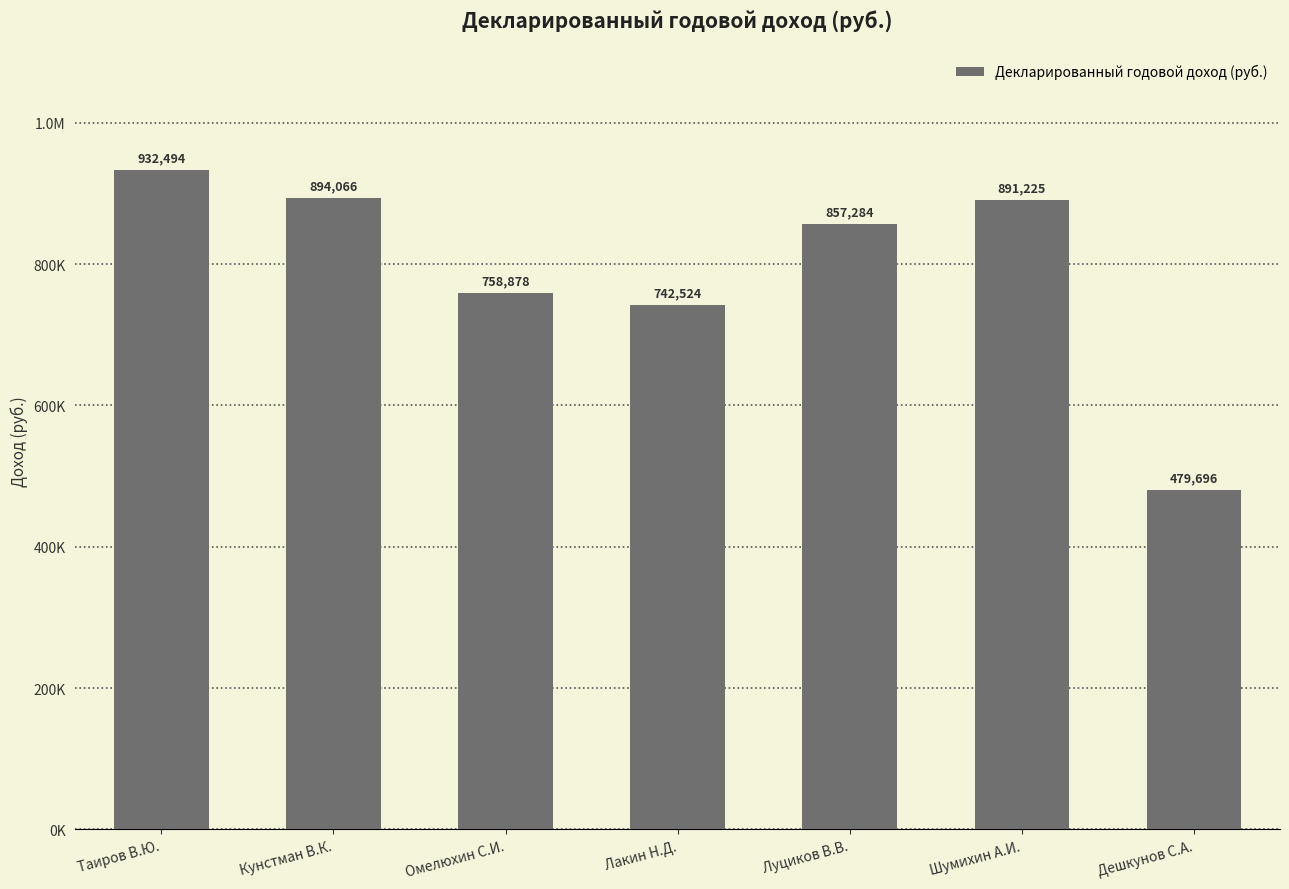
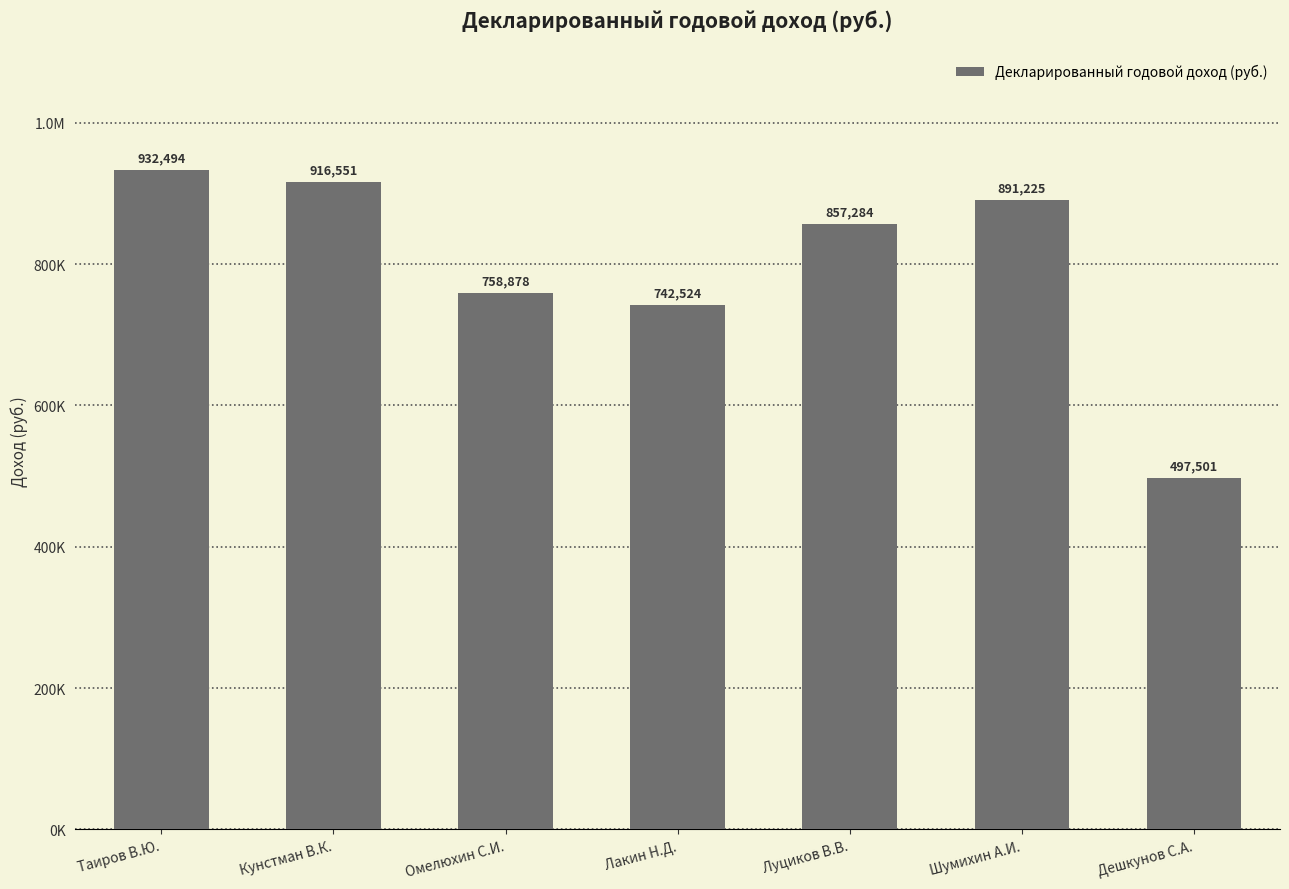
Кунстман В.К.: 894,066 -> 916,551
Дешкунов С.А.: 479,696 -> 497,501
